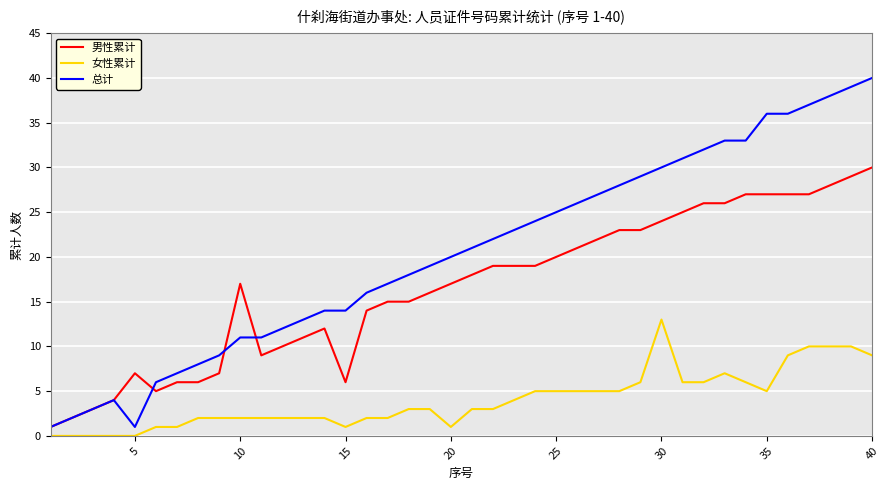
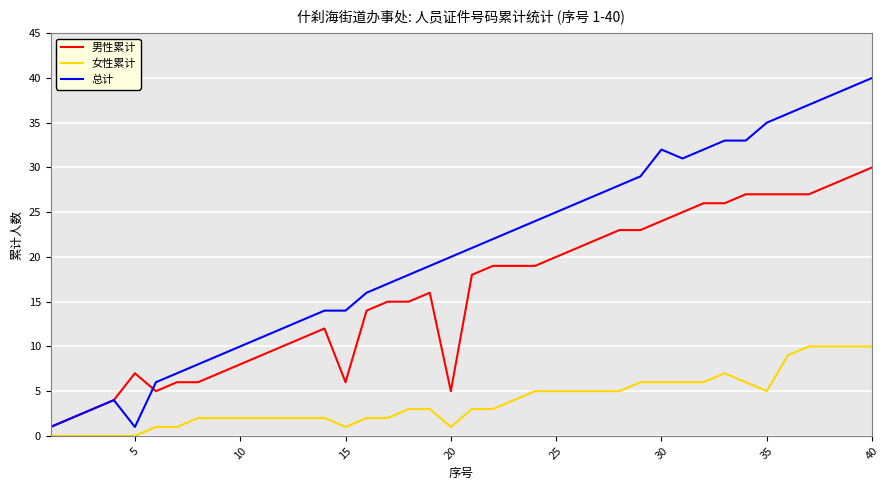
男性累计, 10: 17 -> 8
总计, 10: 11 -> 10
男性累计, 20: 17 -> 5
女性累计, 30: 13 -> 6
总计, 30: 30 -> 32
总计, 35: 36 -> 35
女性累计, 40: 9 -> 10
